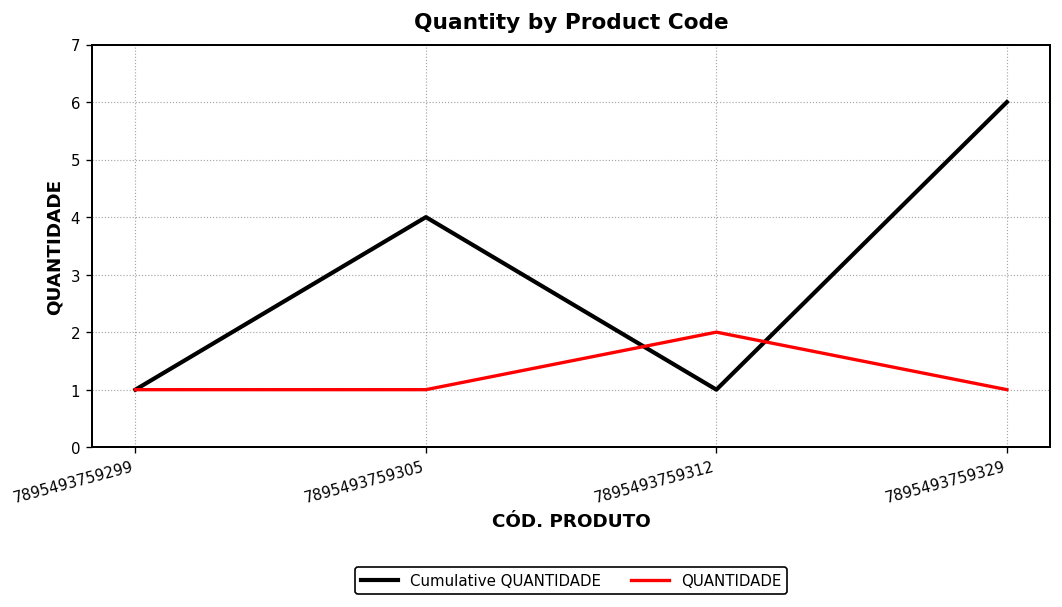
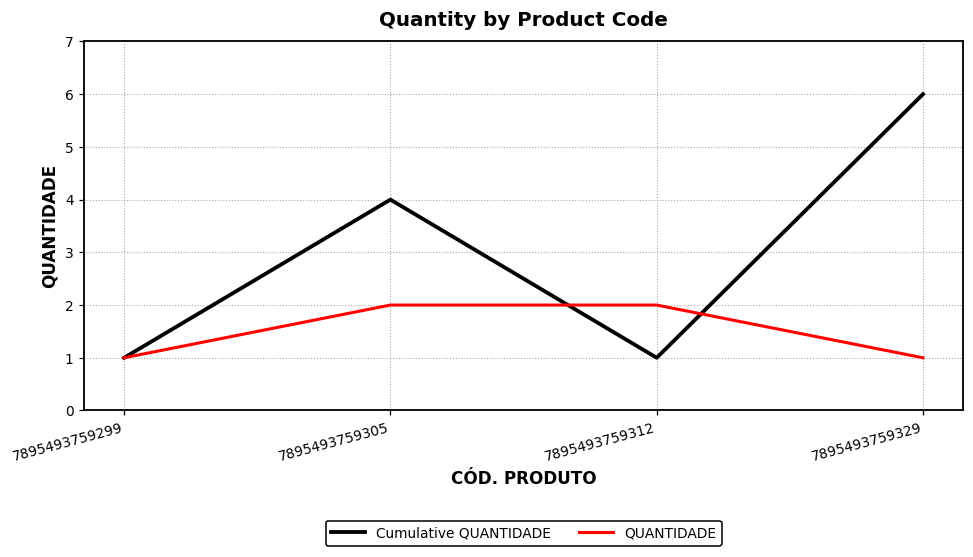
QUANTIDADE, 7895493759305: 1 -> 2
